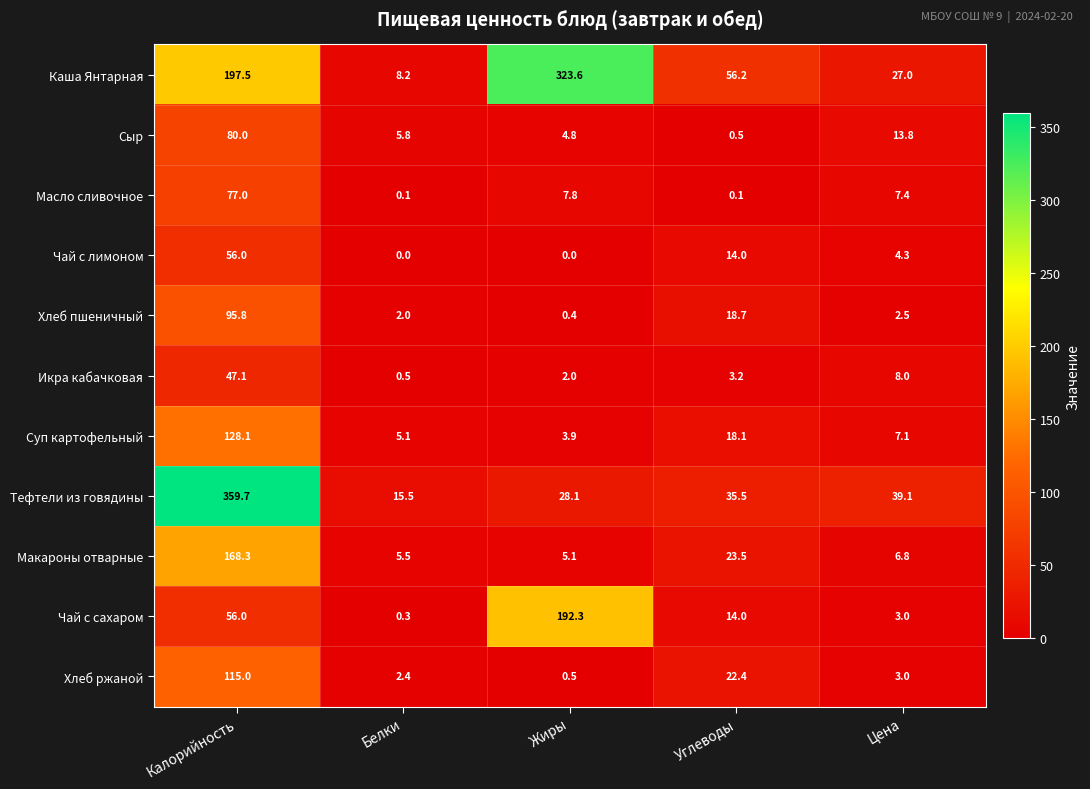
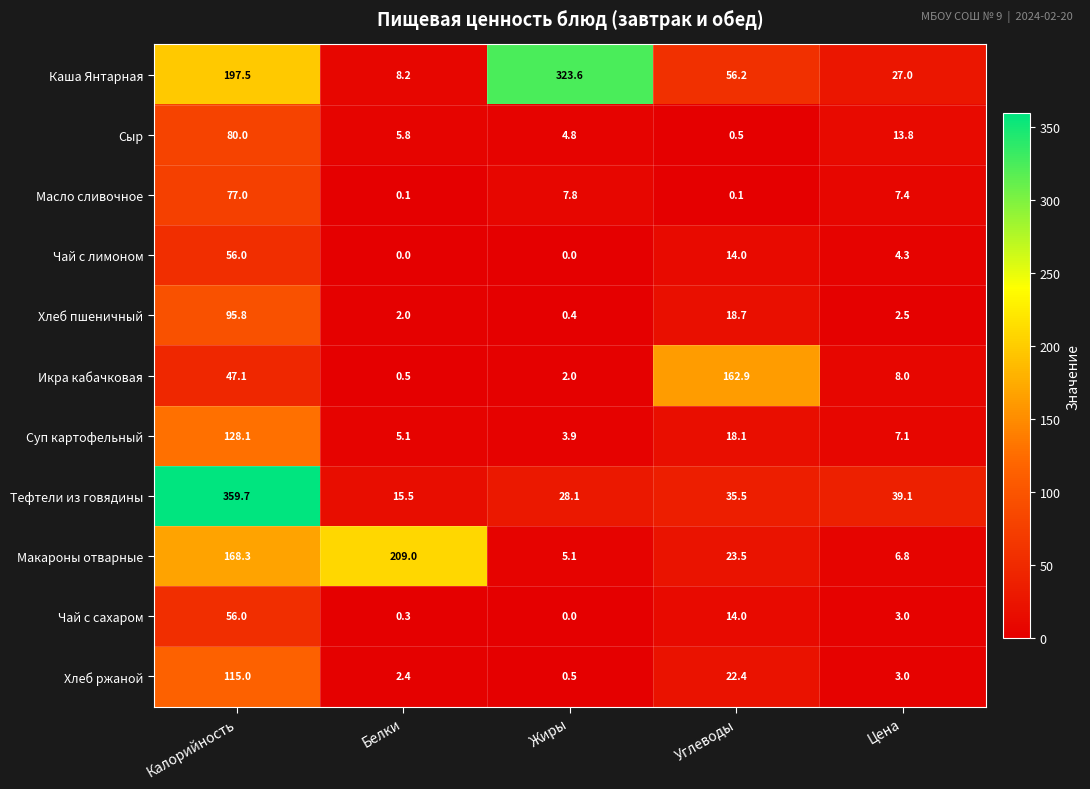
Икра кабачковая, Углеводы: 3.2 -> 162.9
Макароны отварные, Белки: 5.5 -> 209.0
Чай с сахаром, Жиры: 192.3 -> 0.0
